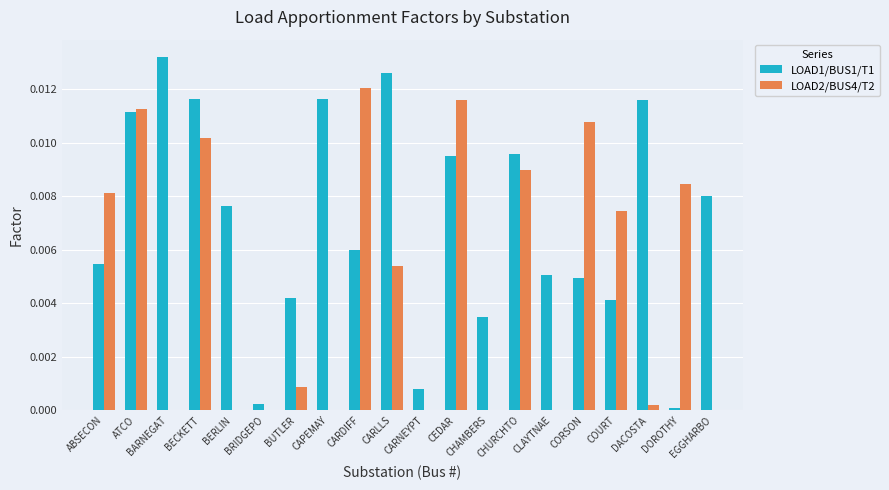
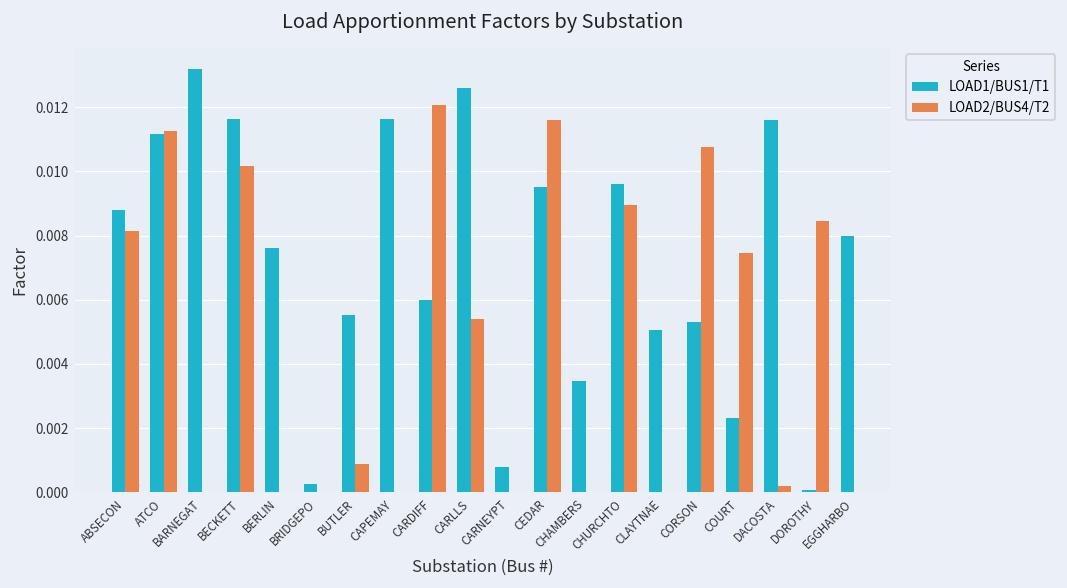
LOAD1/BUS1/T1, ABSECON: 0.0055 -> 0.0088
LOAD1/BUS1/T1, BUTLER: 0.0042 -> 0.0055
LOAD1/BUS1/T1, CORSON: 0.0049 -> 0.0053
LOAD1/BUS1/T1, COURT: 0.0041 -> 0.0023
